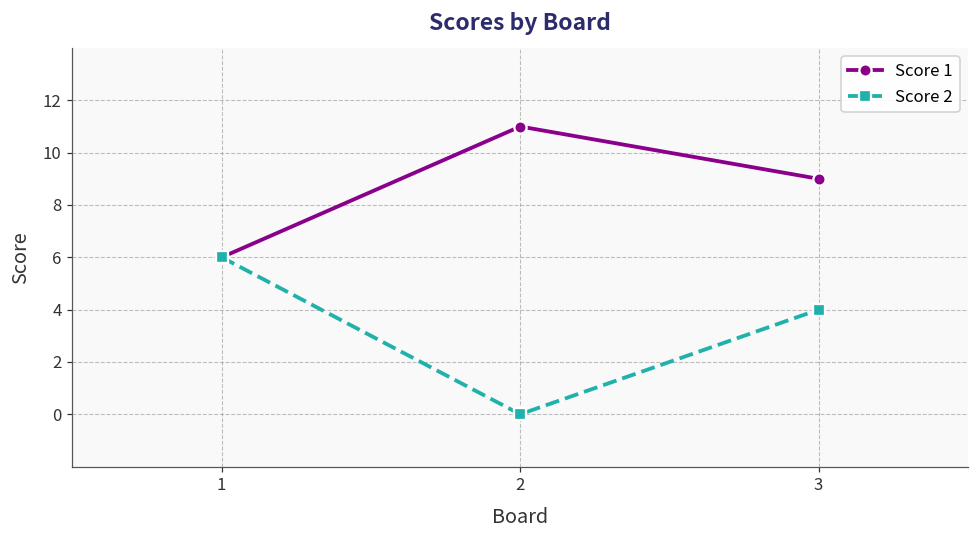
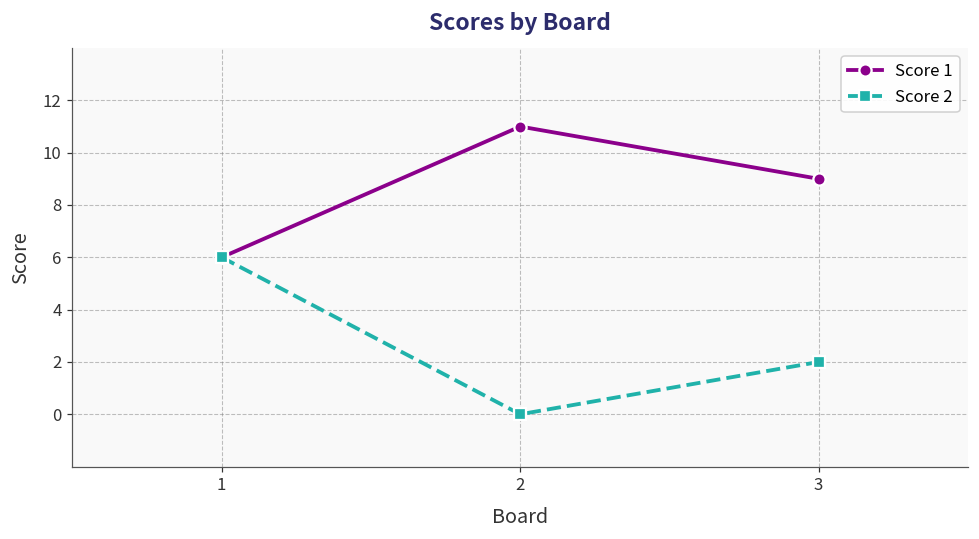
Score 2, 3: 4 -> 2
